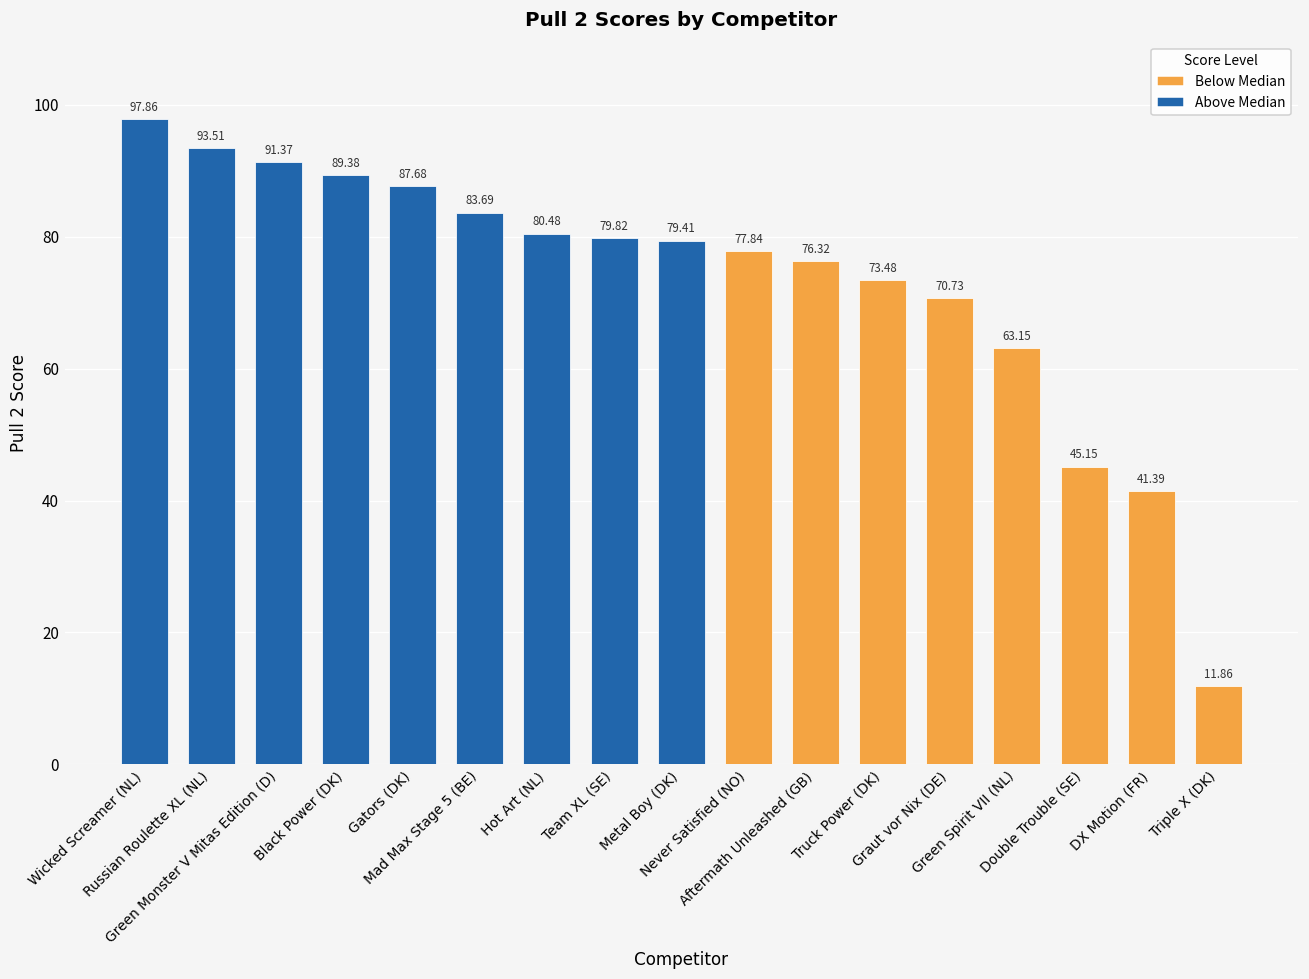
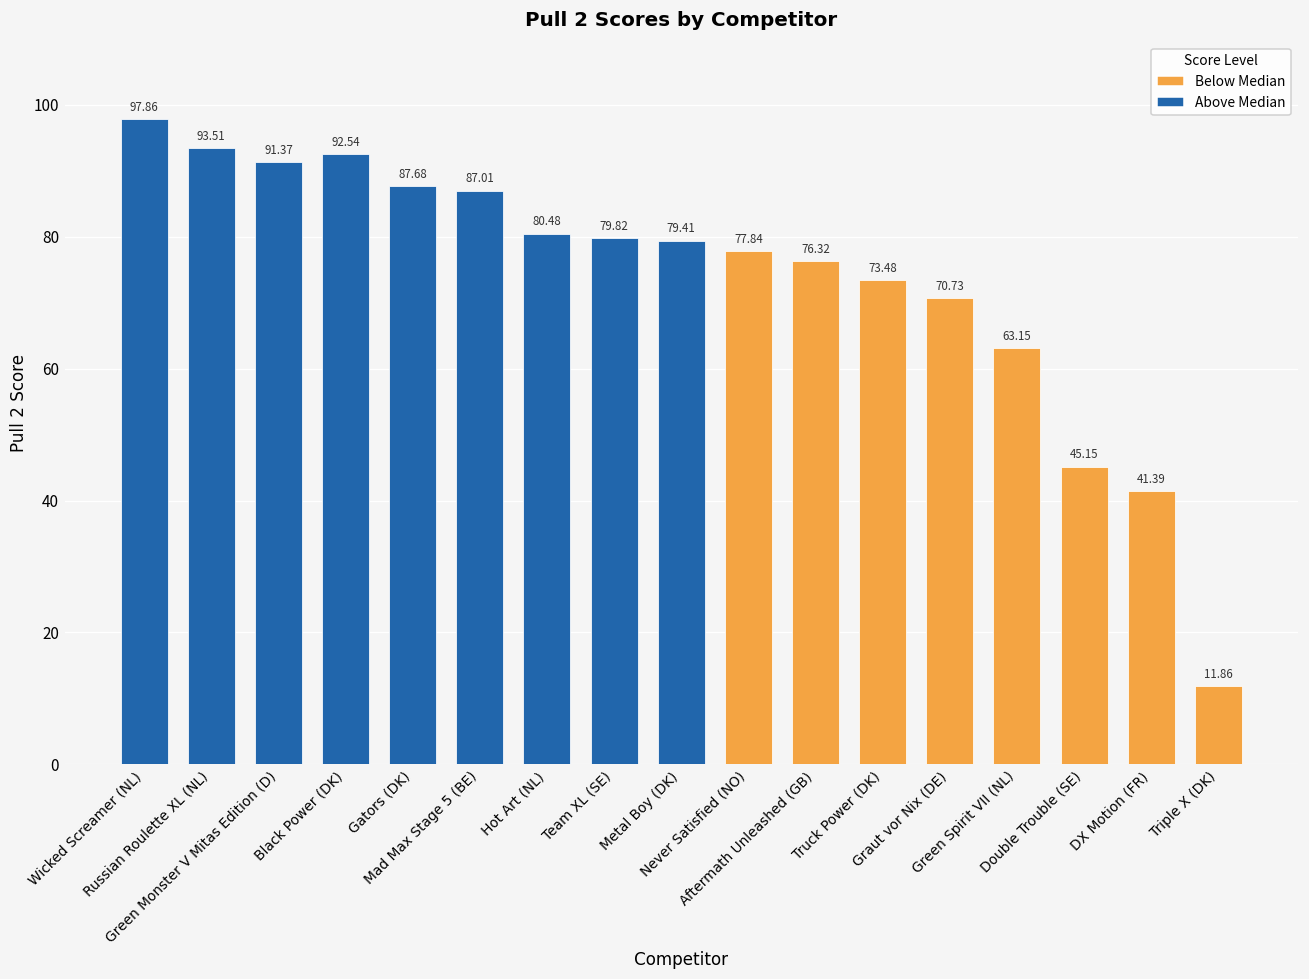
Black Power (DK): 89.38 -> 92.54
Mad Max Stage 5 (BE): 83.69 -> 87.01
